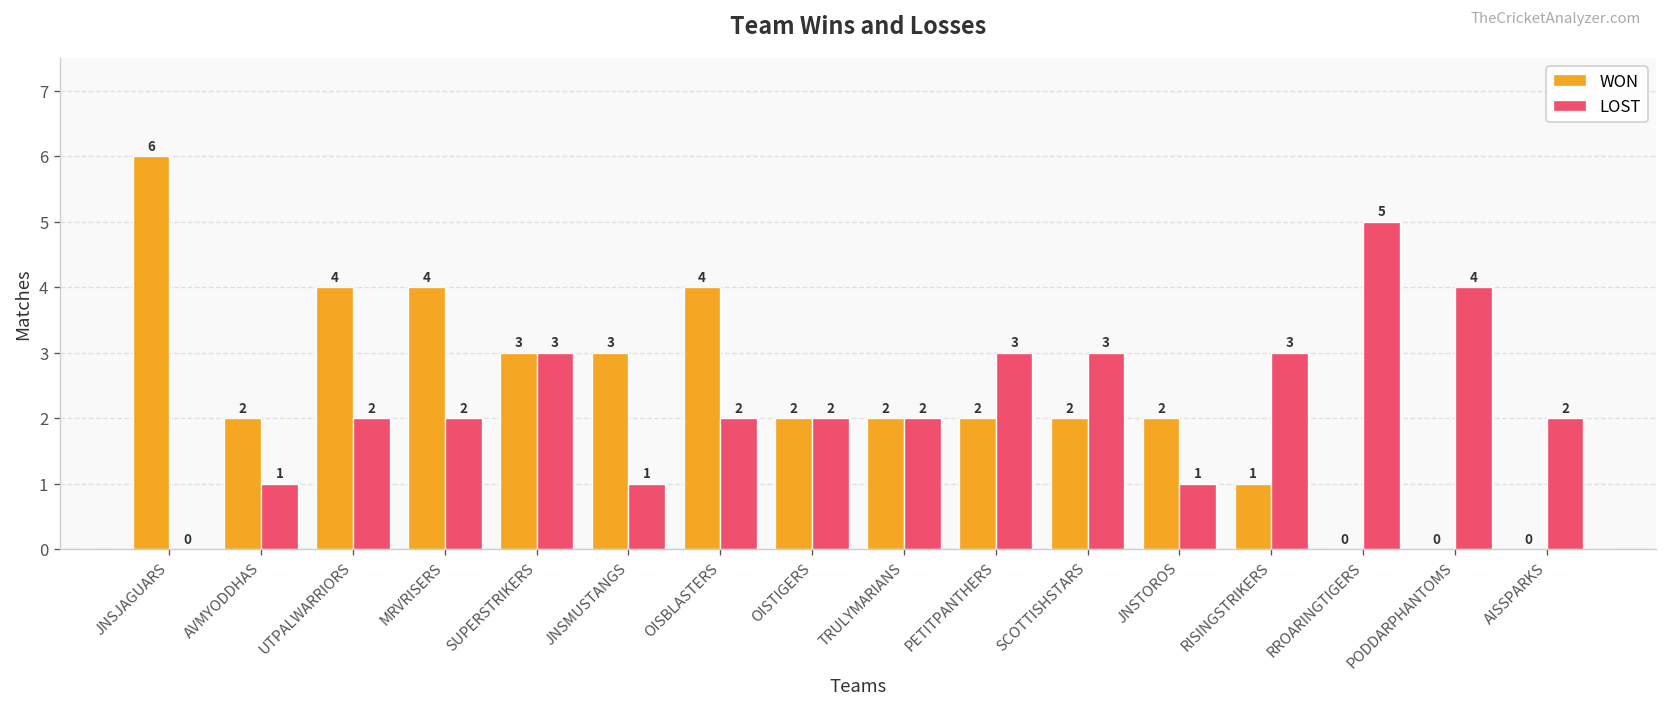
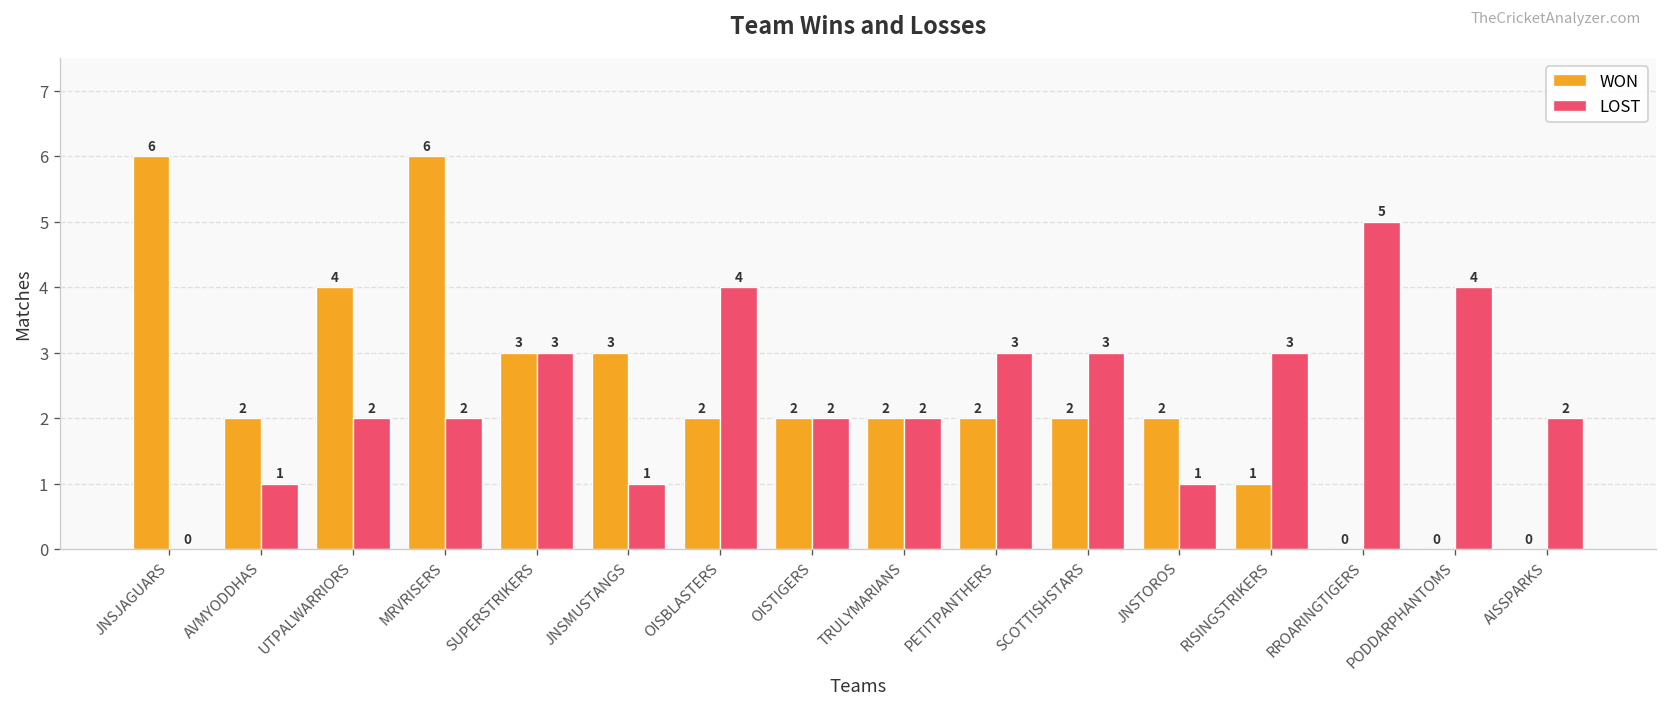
WON, MRVRISERS: 4 -> 6
WON, OISBLASTERS: 4 -> 2
LOST, OISBLASTERS: 2 -> 4
